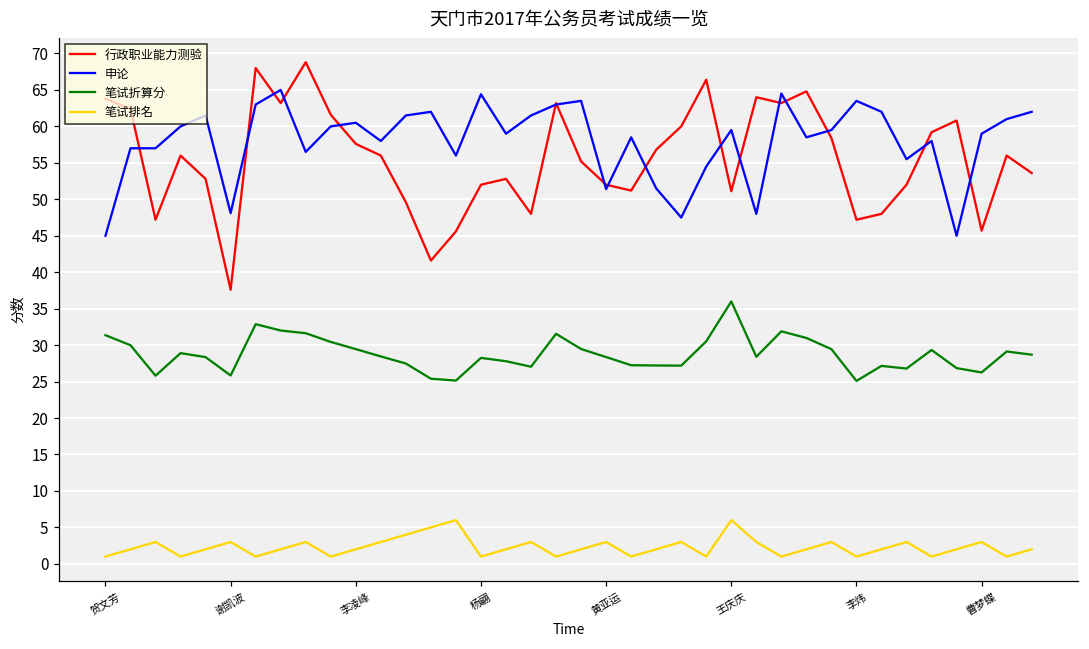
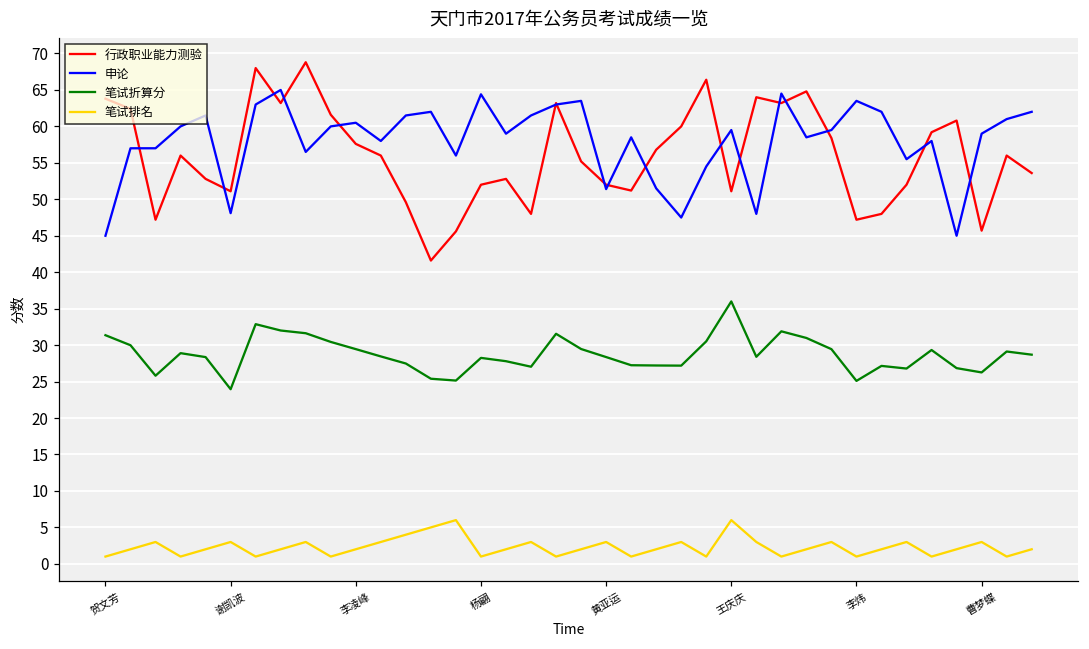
行政职业能力测验, 谢凯波: 38 -> 51
笔试折算分, 谢凯波: 26 -> 24
